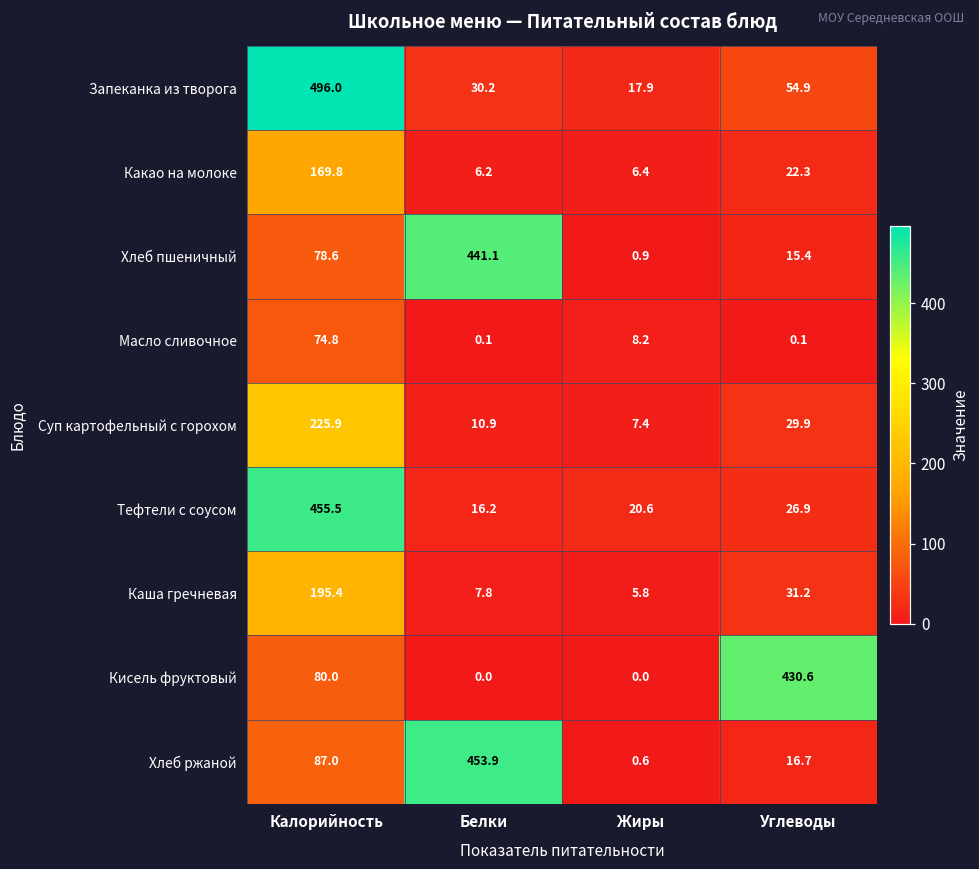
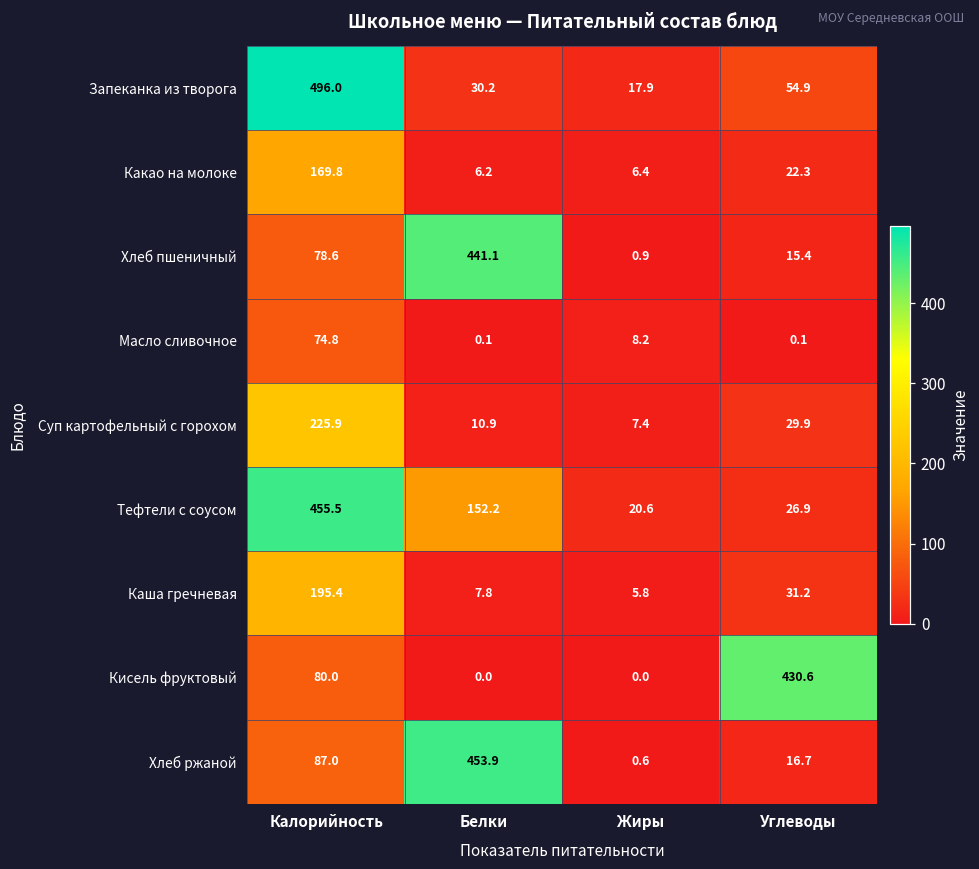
Тефтели с соусом, Белки: 16.2 -> 152.2
